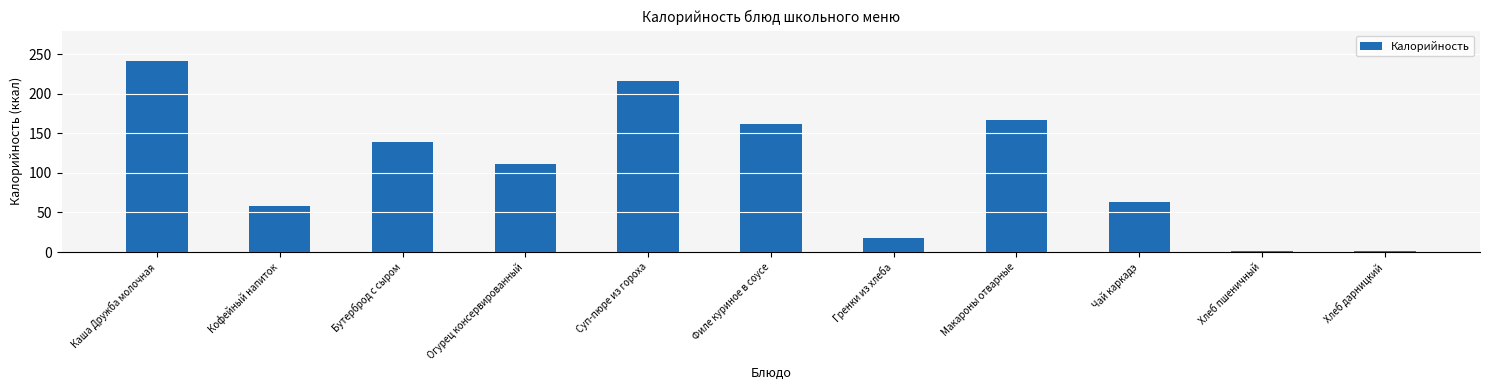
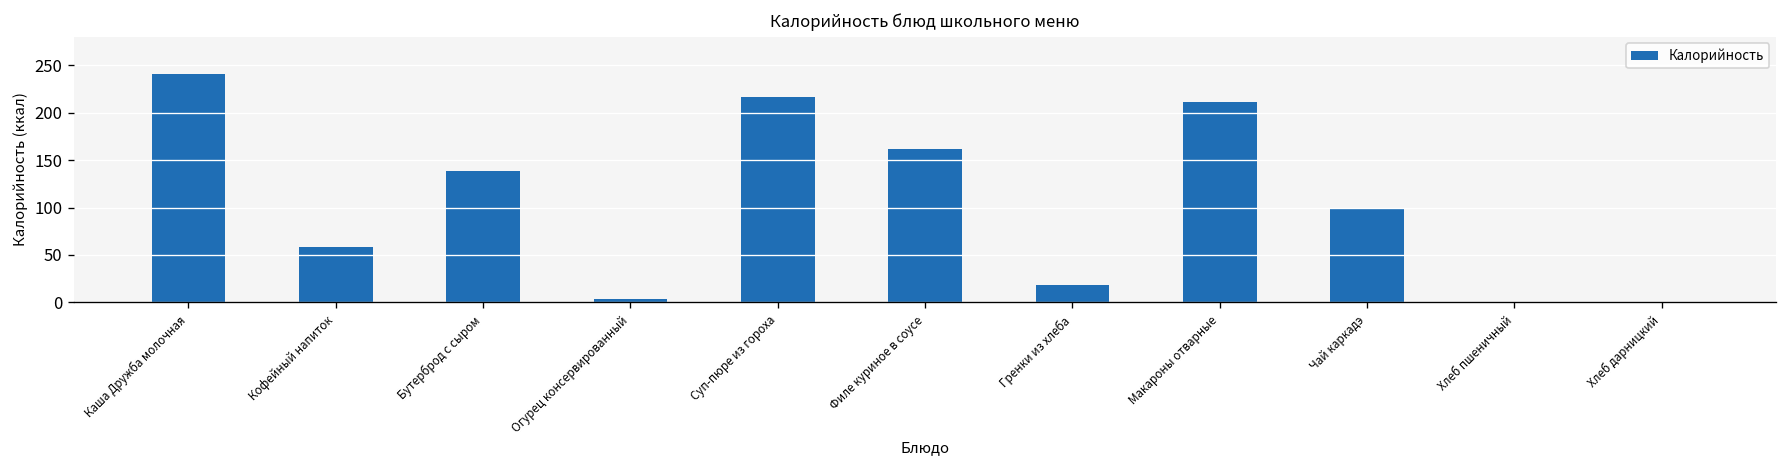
Огурец консервированный: 110 -> 0
Макароны отварные: 170 -> 210
Чай каркадэ: 60 -> 100
